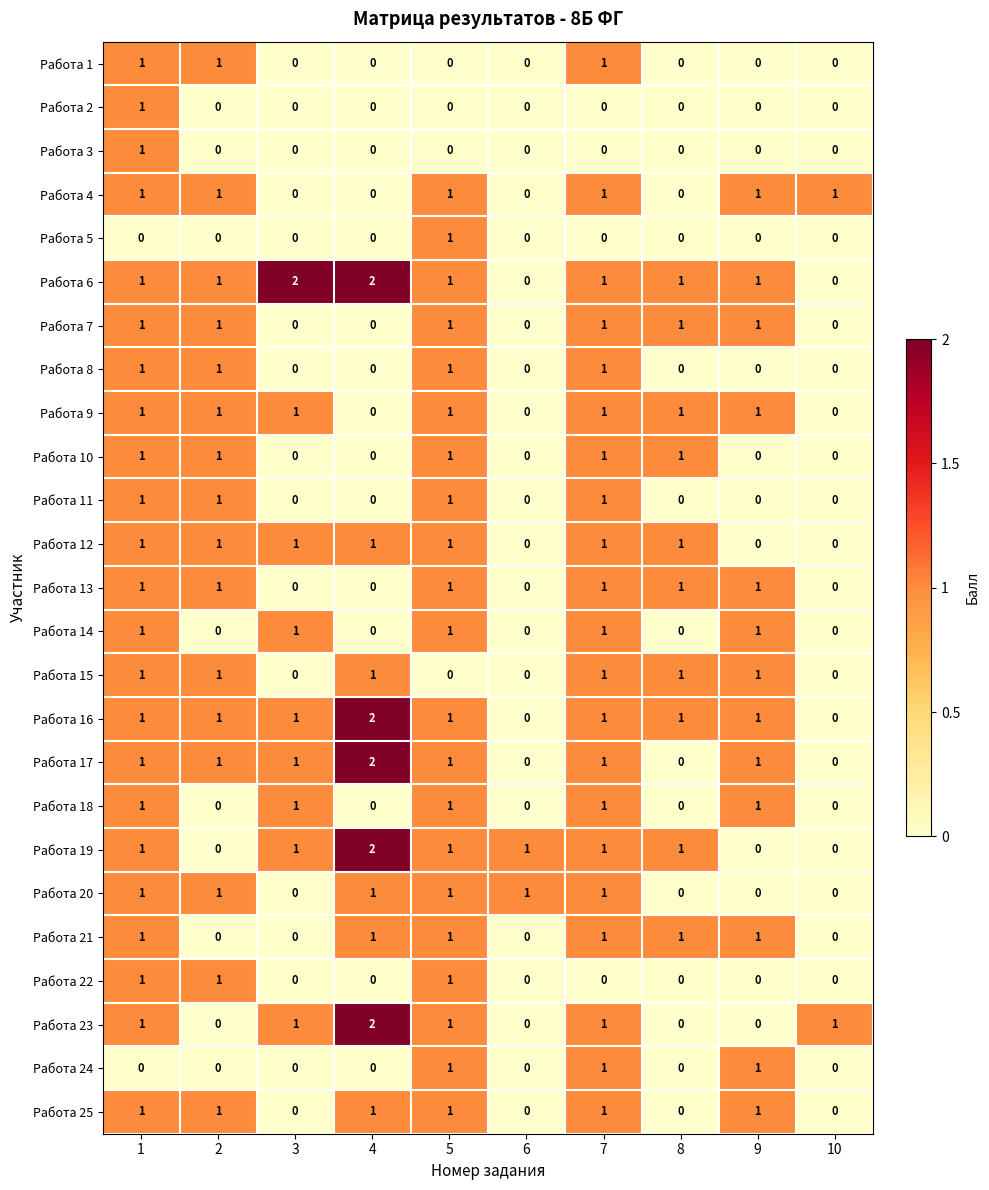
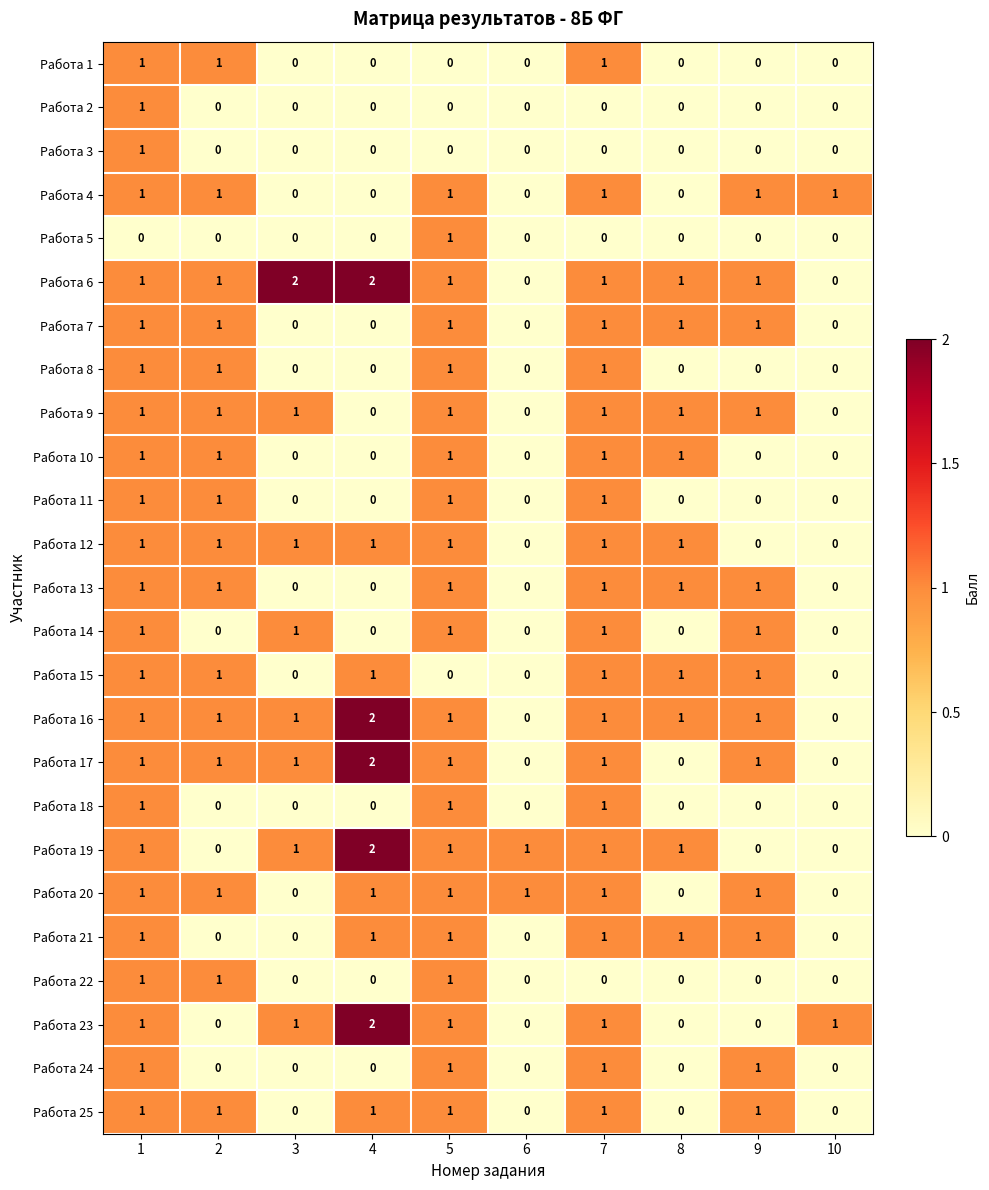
Работа 18, 3: 1 -> 0
Работа 18, 9: 1 -> 0
Работа 20, 9: 0 -> 1
Работа 24, 1: 0 -> 1
